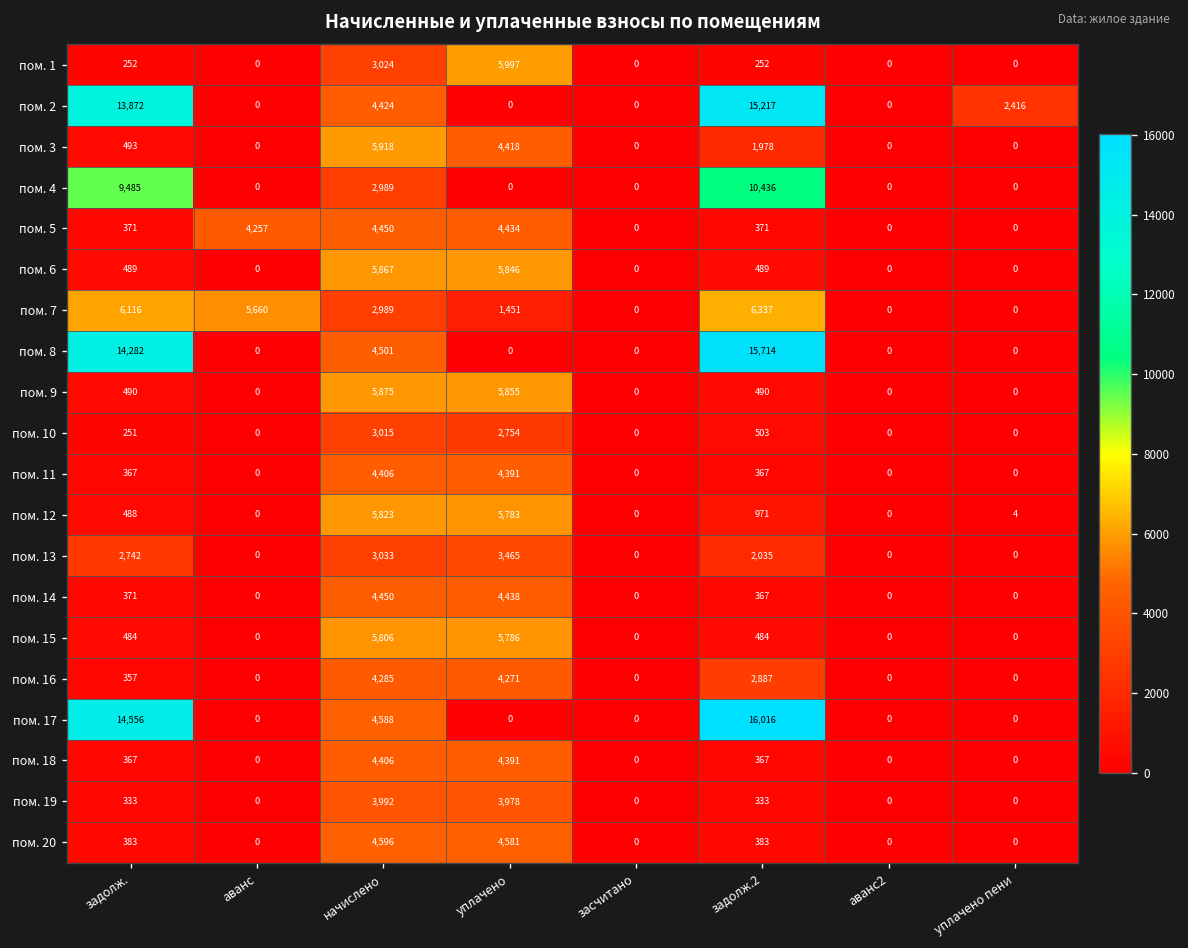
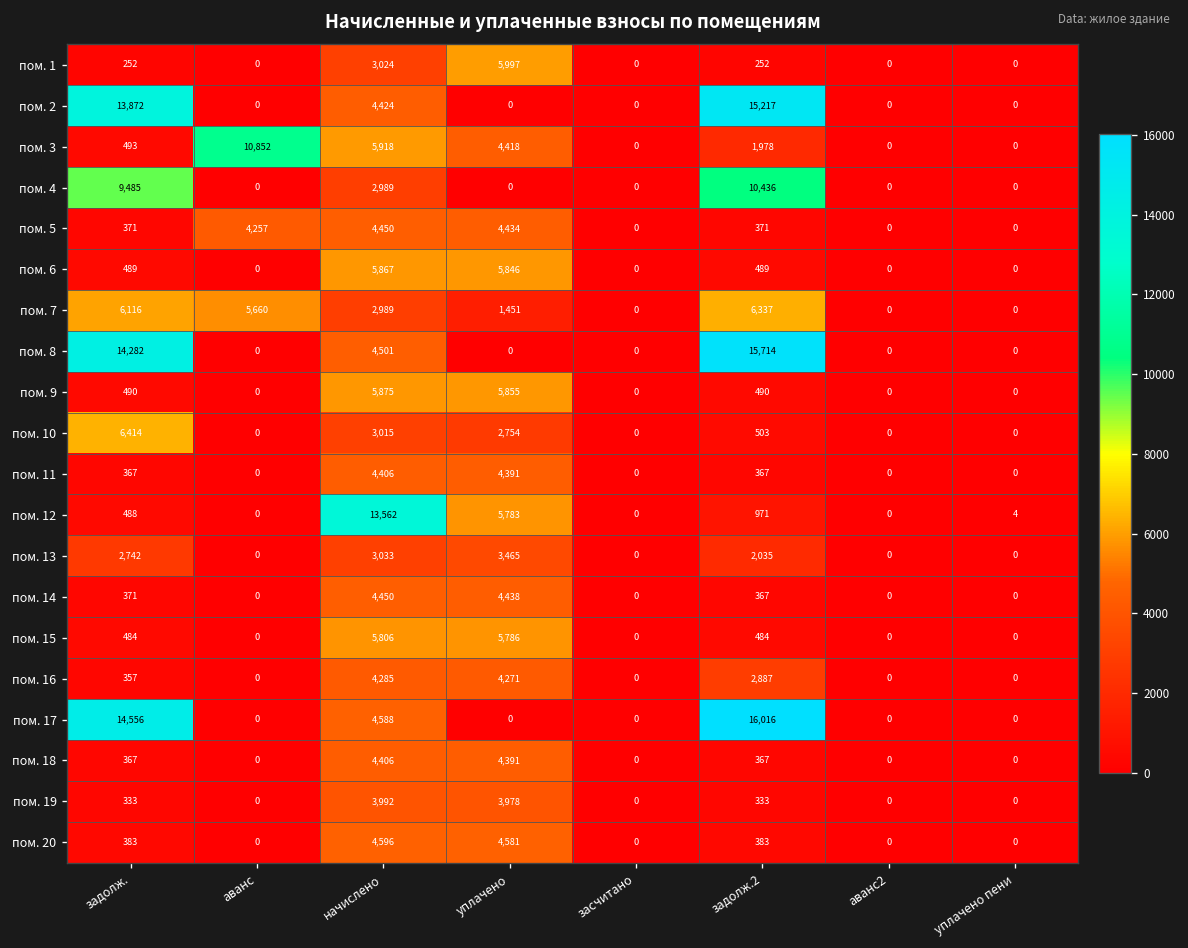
пом. 2, уплачено пени: 2,416 -> 0
пом. 3, аванс: 0 -> 10,852
пом. 10, задолж.: 251 -> 6,414
пом. 12, начислено: 5,823 -> 13,562
